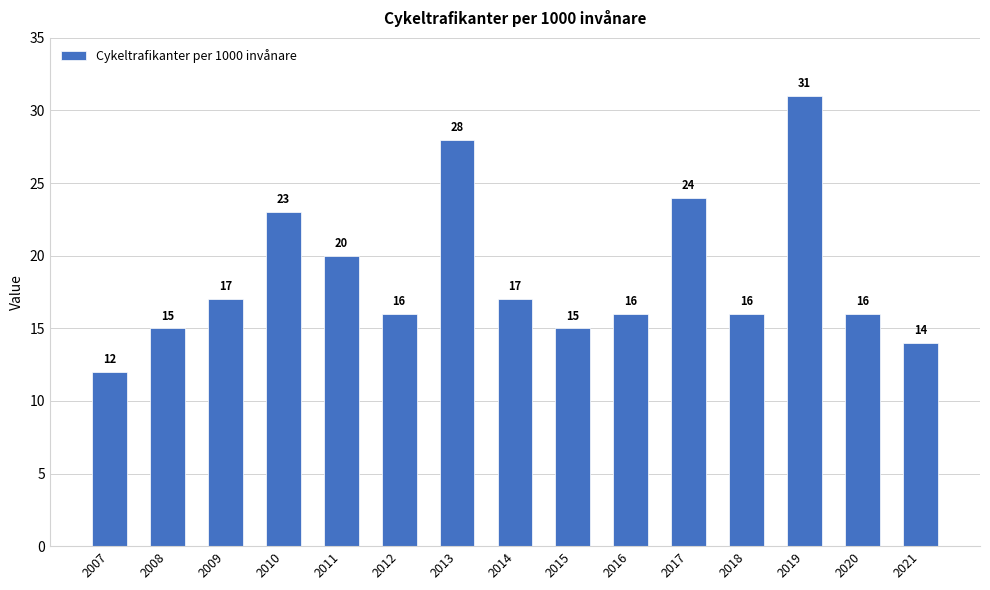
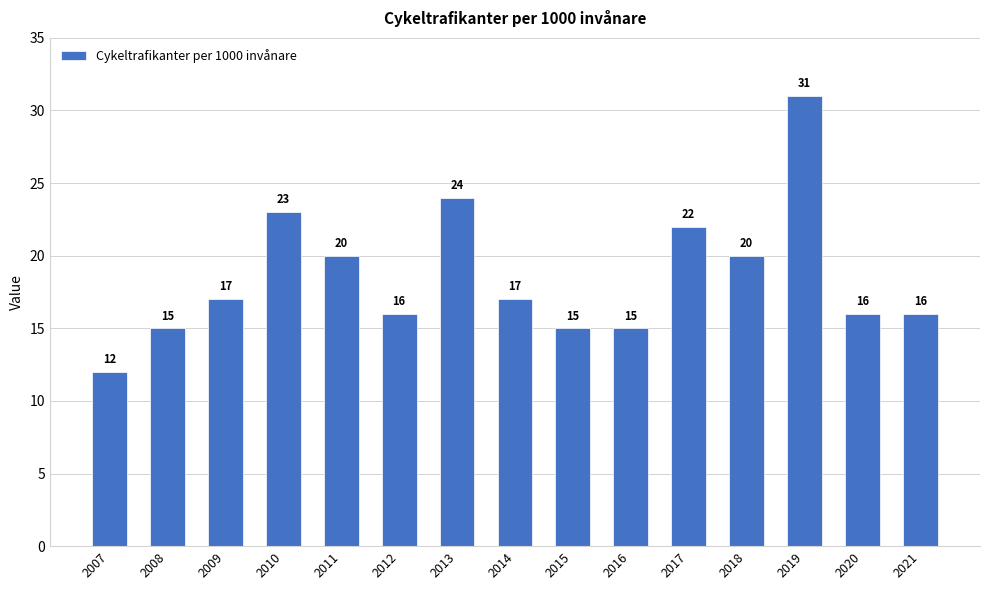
2013: 28 -> 24
2016: 16 -> 15
2017: 24 -> 22
2018: 16 -> 20
2021: 14 -> 16
